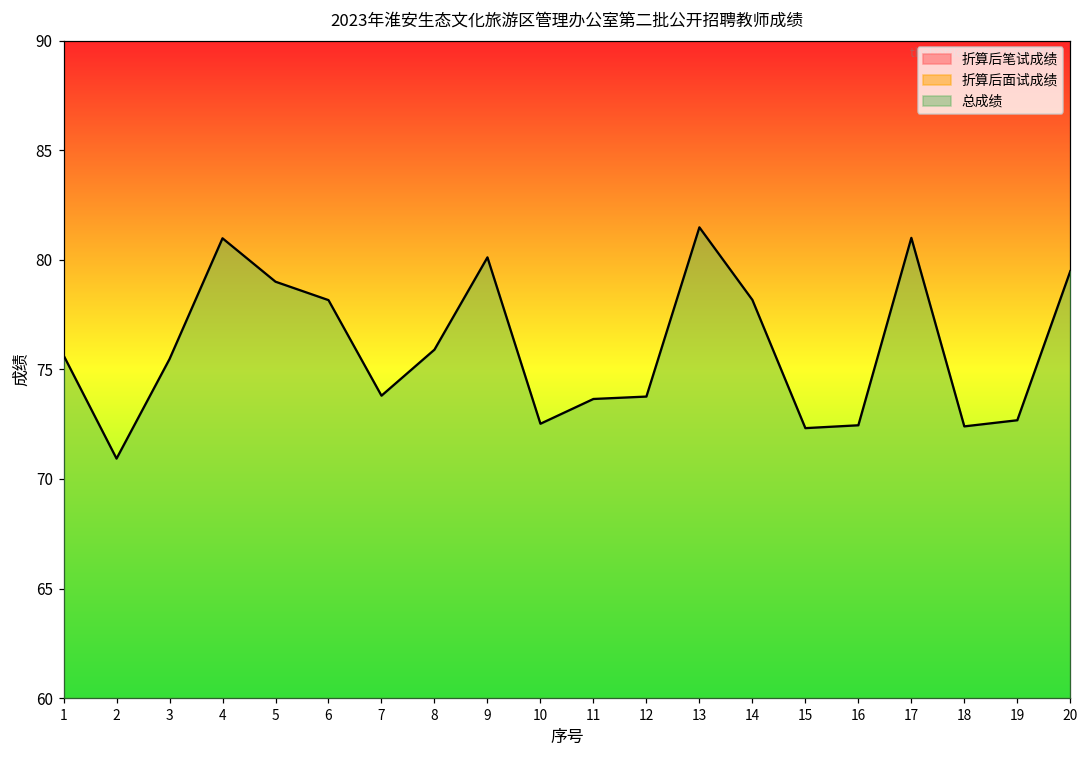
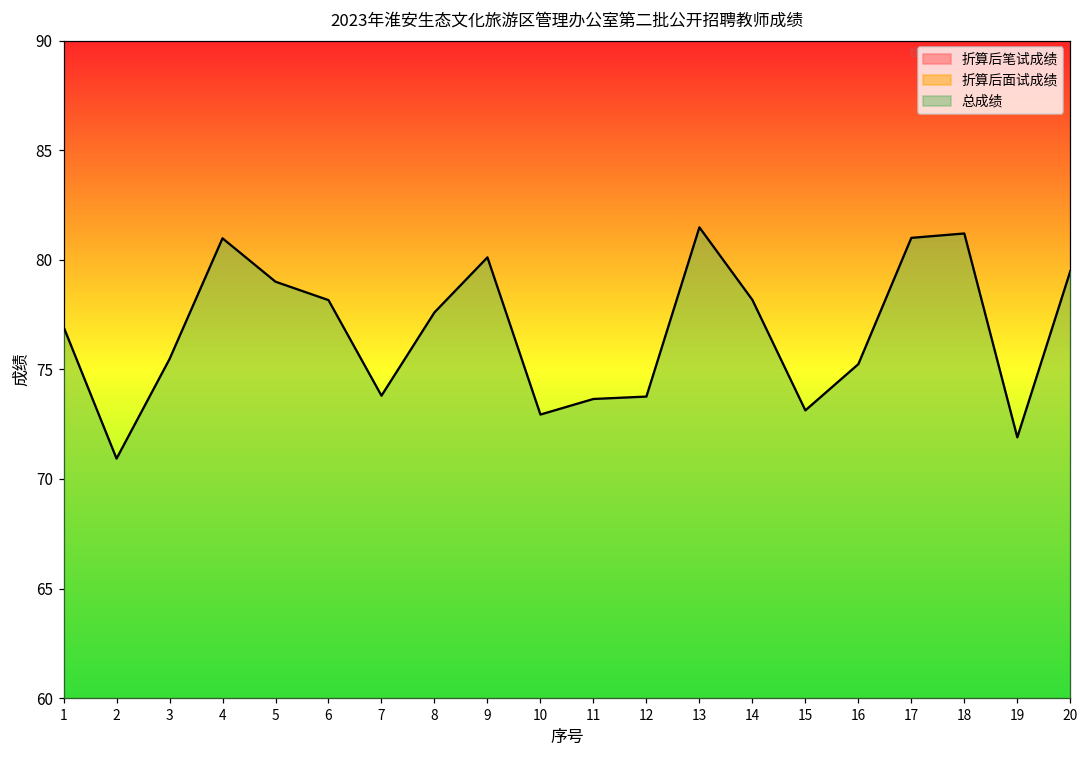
总成绩, 1: 75.6 -> 76.9
总成绩, 8: 75.9 -> 77.6
总成绩, 10: 72.5 -> 72.9
总成绩, 15: 72.3 -> 73.1
总成绩, 16: 72.5 -> 75.2
总成绩, 18: 72.4 -> 81.2
总成绩, 19: 72.7 -> 71.9
